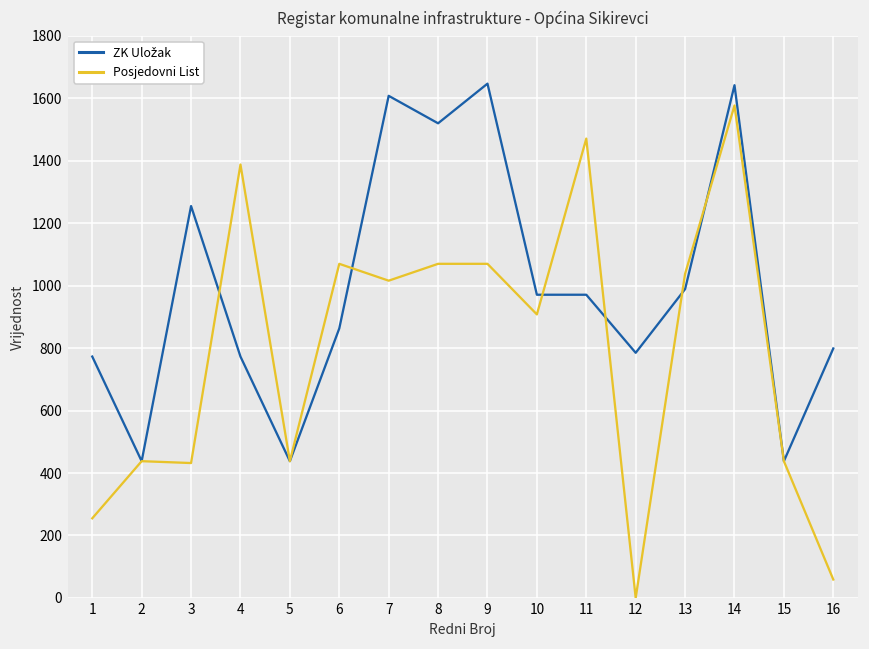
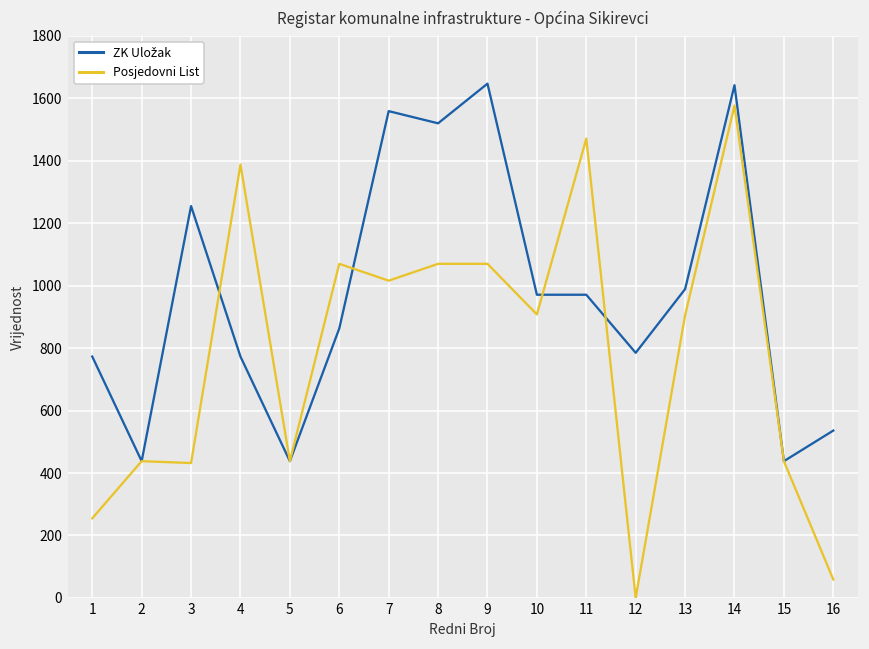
ZK Uložak, 7: 1610 -> 1560
Posjedovni List, 13: 1040 -> 910
ZK Uložak, 16: 800 -> 540
